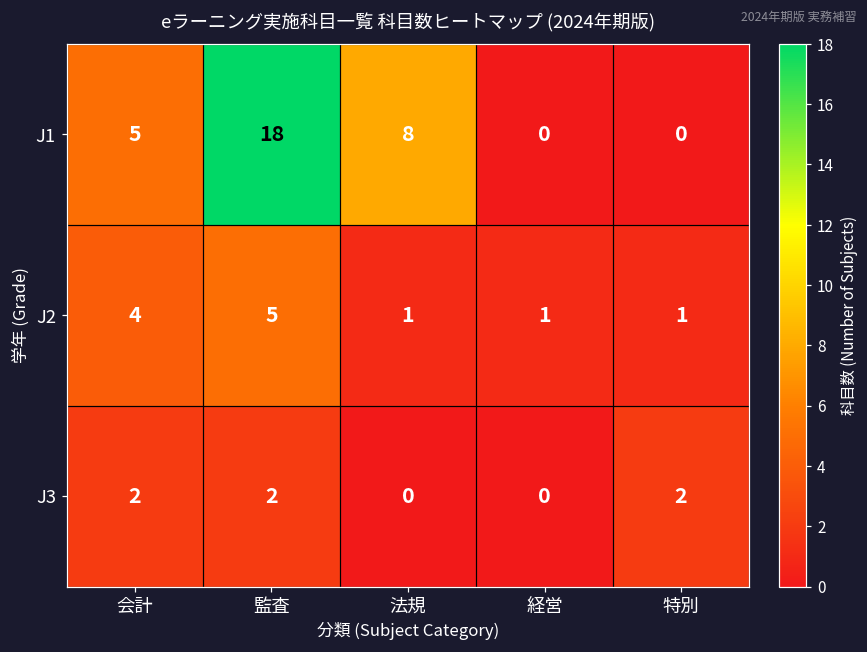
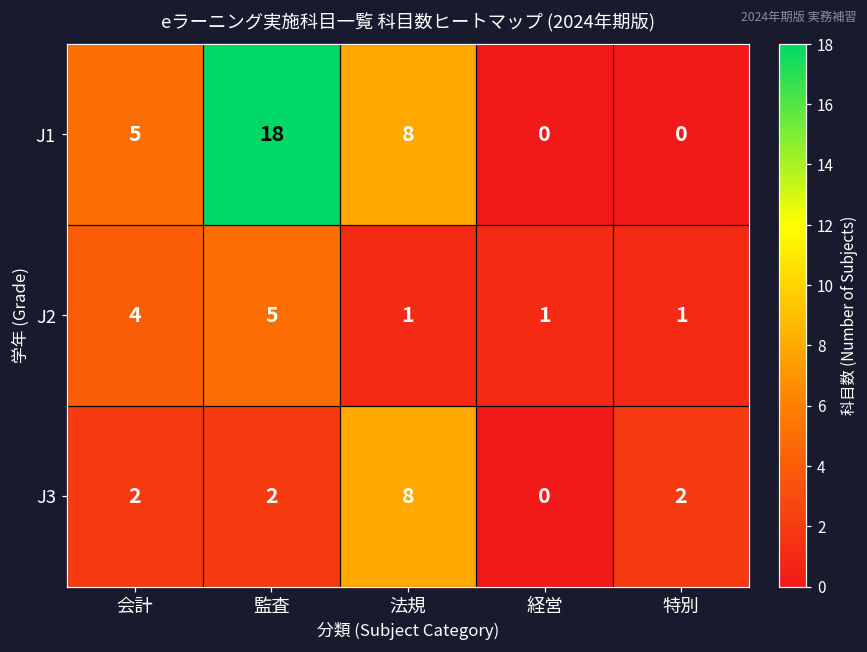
J3, 法規: 0 -> 8
